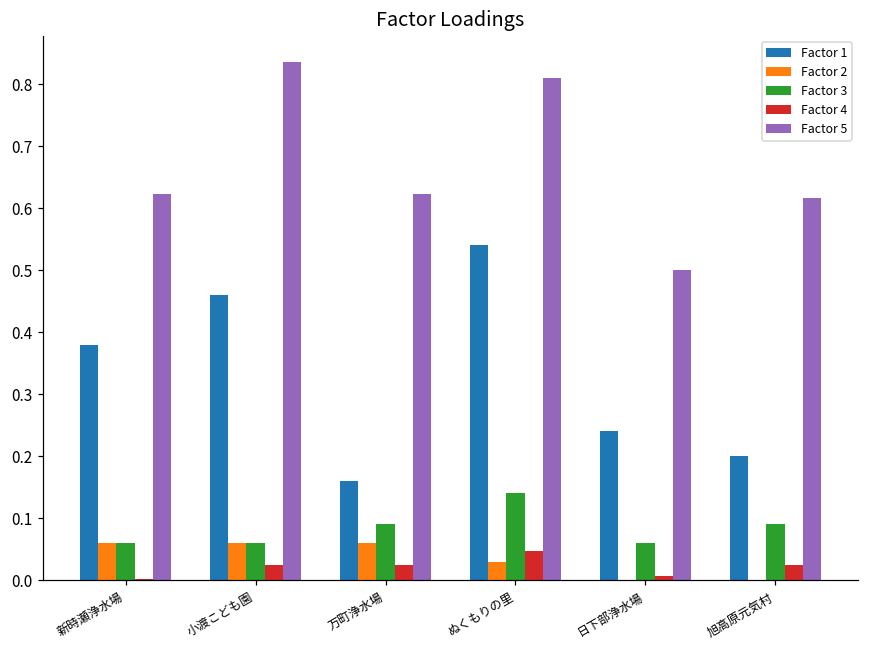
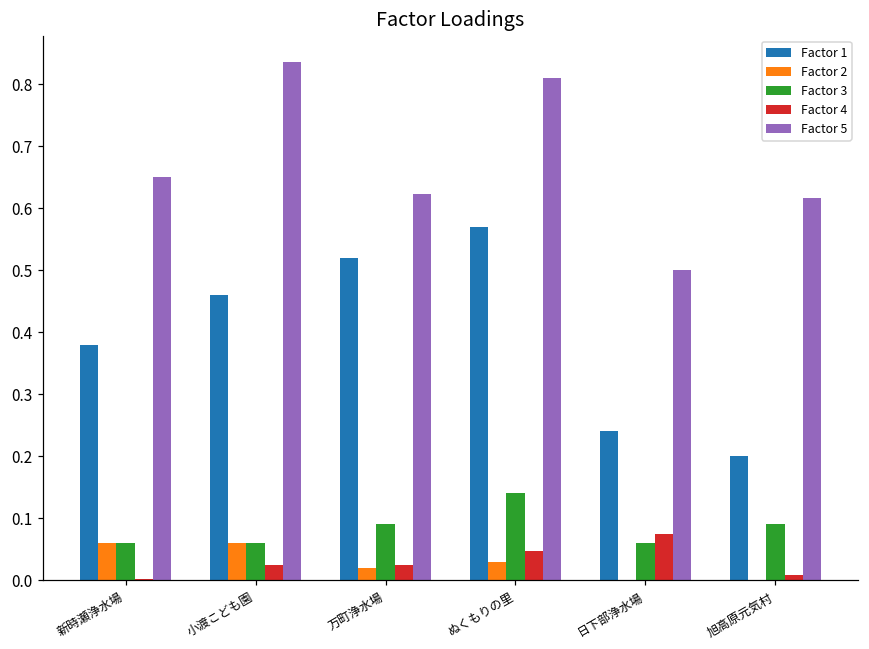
Factor 5, 新時瀬浄水場: 0.62 -> 0.65
Factor 1, 万町浄水場: 0.16 -> 0.52
Factor 2, 万町浄水場: 0.06 -> 0.02
Factor 1, ぬくもりの里: 0.54 -> 0.57
Factor 4, 日下部浄水場: 0.01 -> 0.07
Factor 4, 旭高原元気村: 0.02 -> 0.01
